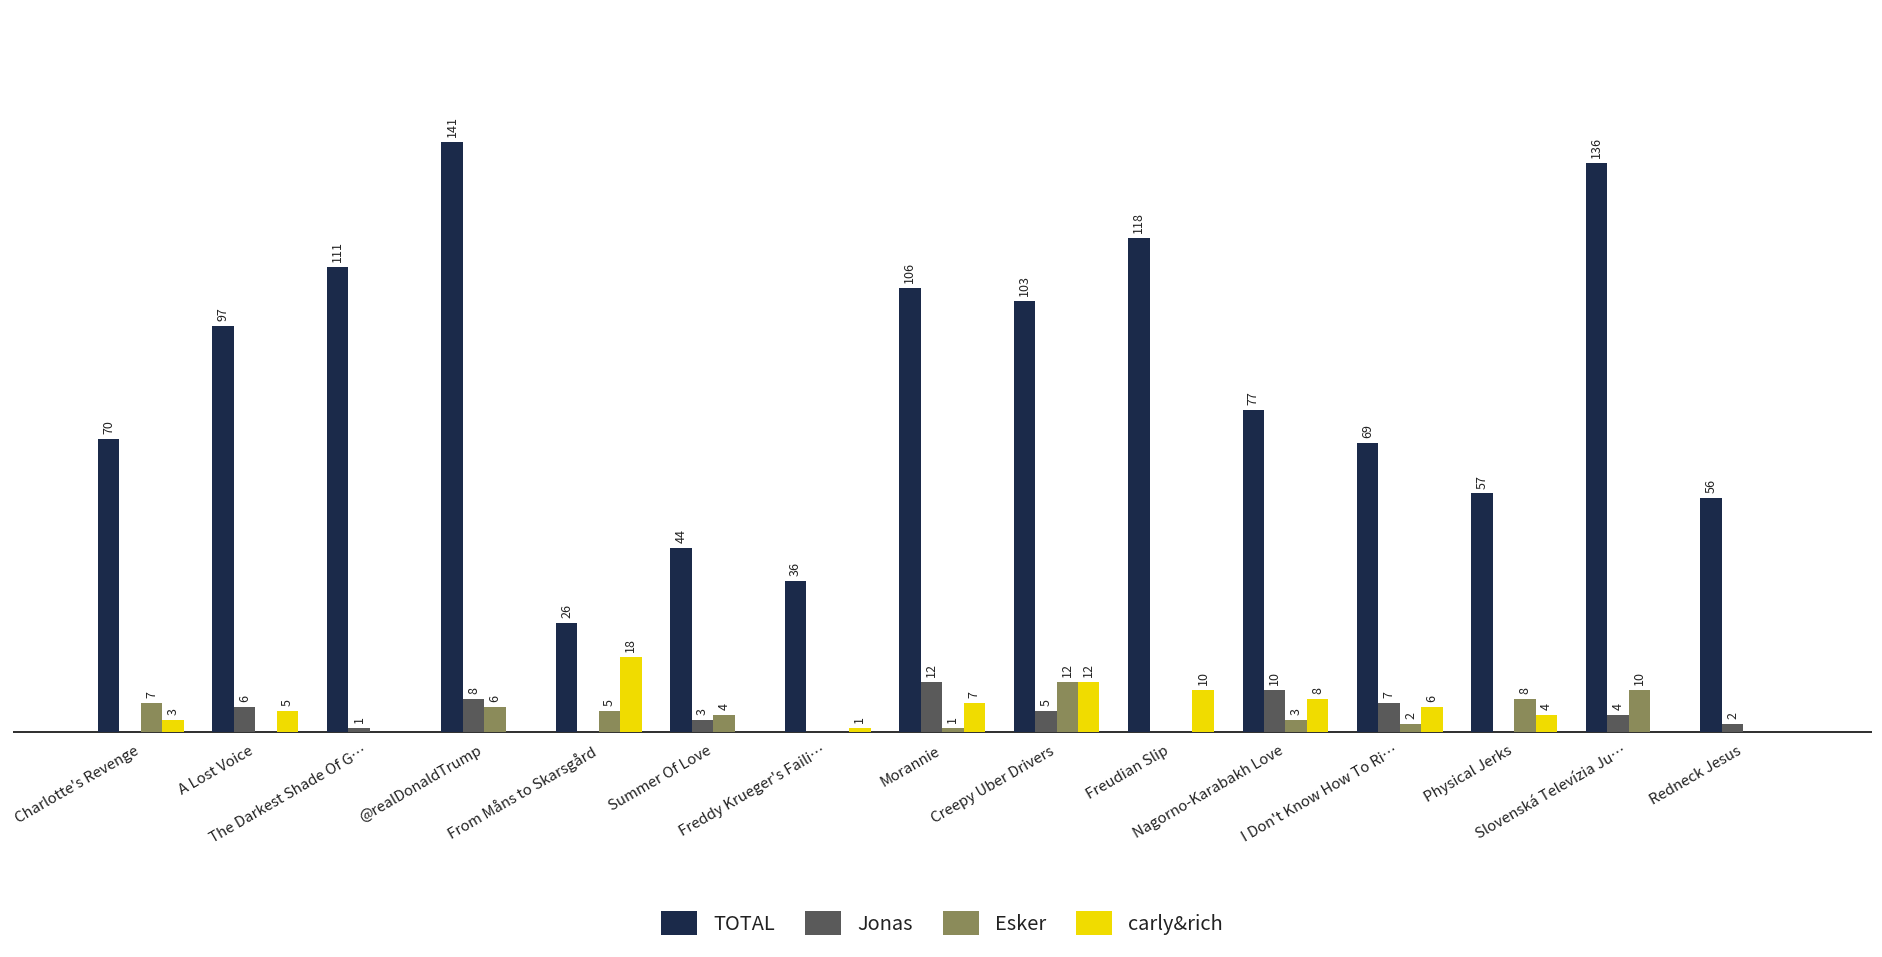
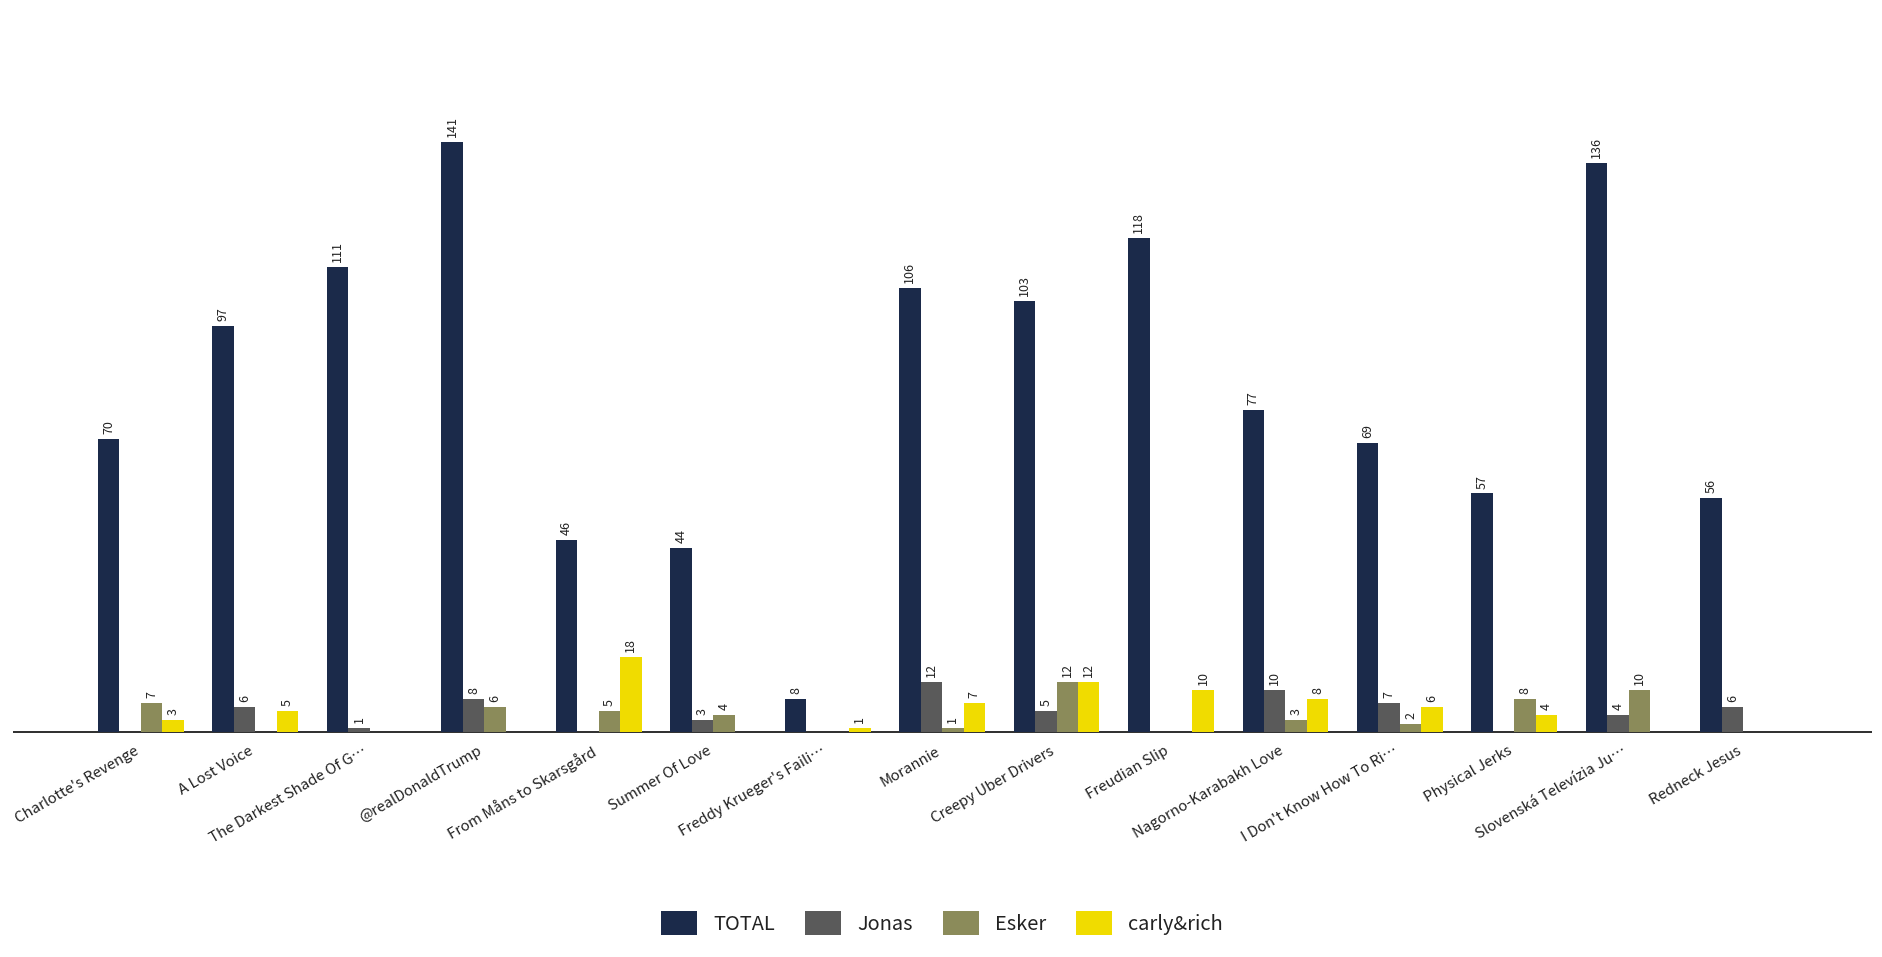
TOTAL, From Måns to Skarsgård: 26 -> 46
TOTAL, Freddy Krueger's Faili…: 36 -> 8
Jonas, Redneck Jesus: 2 -> 6
